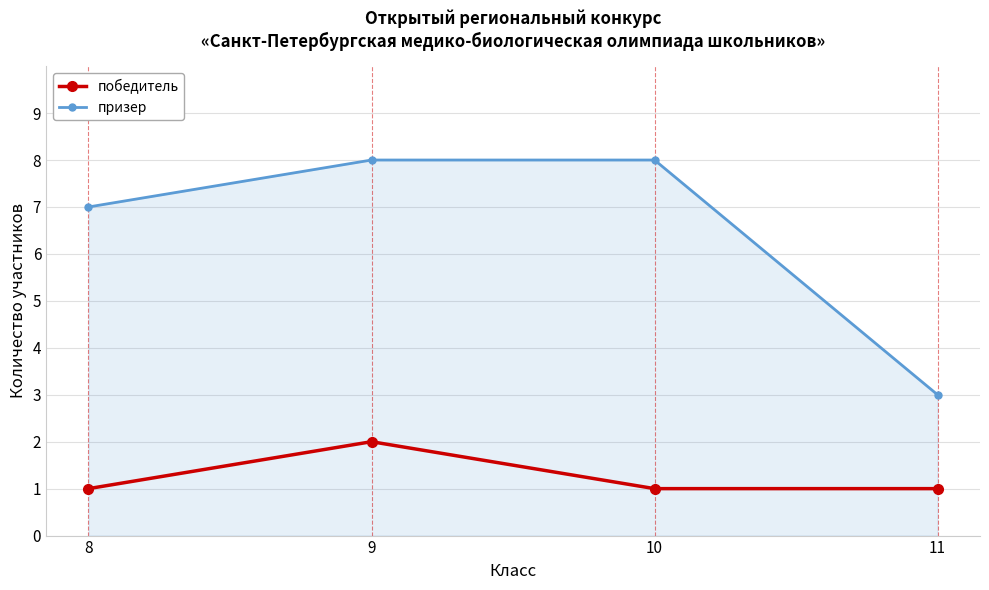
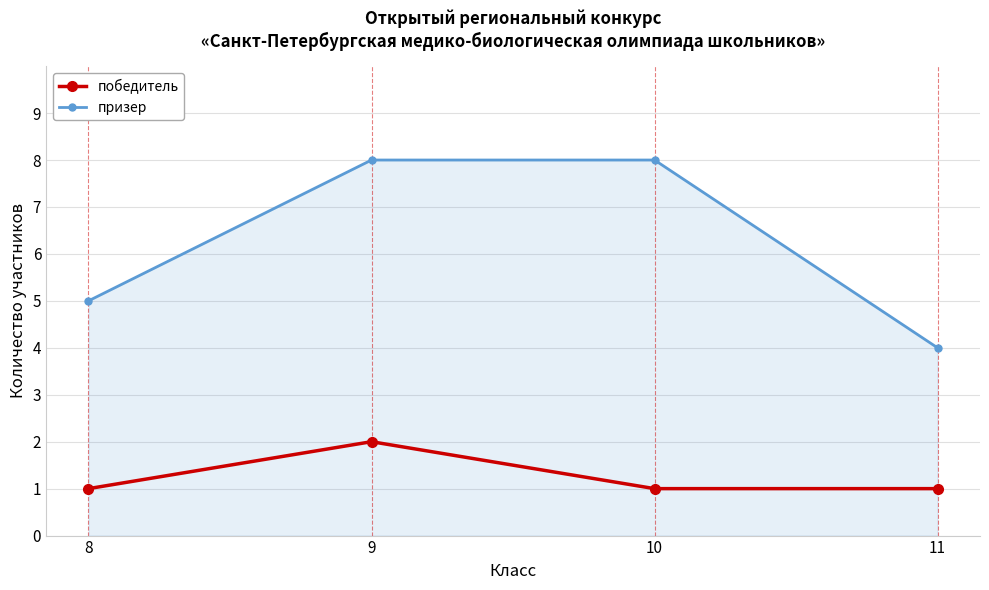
призер, 8: 7 -> 5
призер, 11: 3 -> 4
